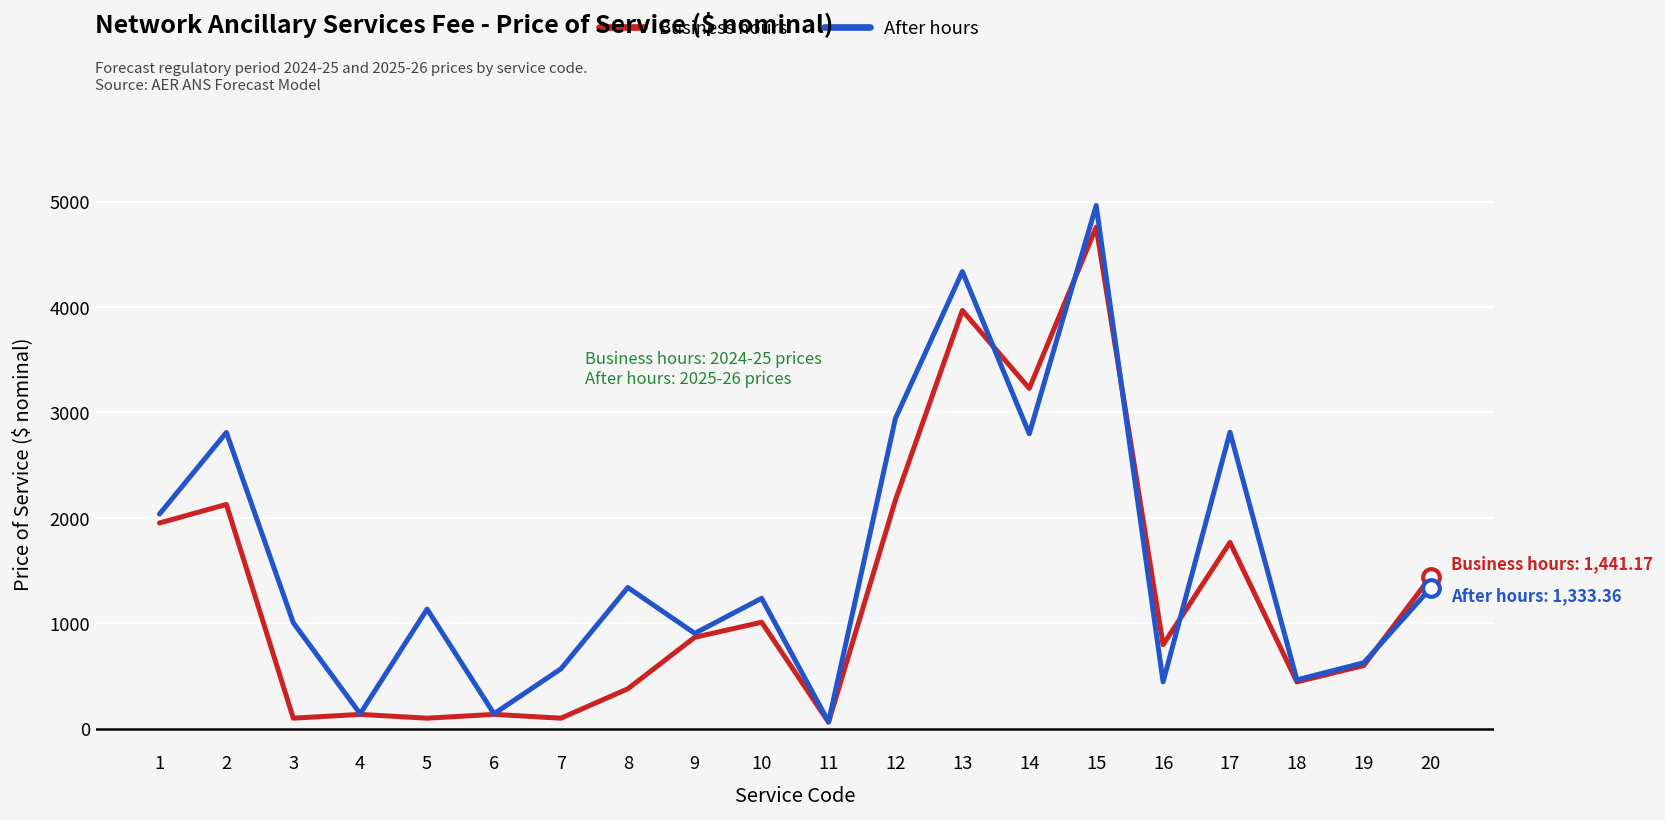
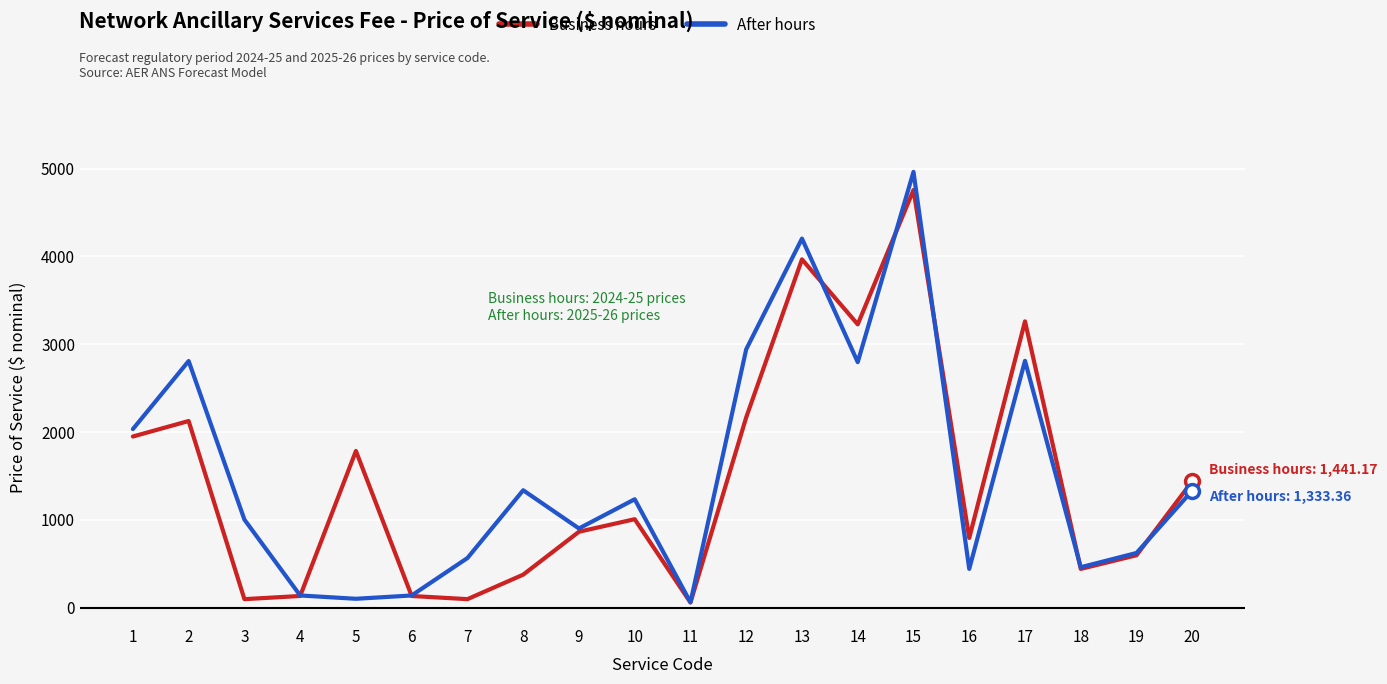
Business hours, 5: 100 -> 1800
After hours, 5: 1100 -> 100
After hours, 13: 4300 -> 4200
Business hours, 17: 1800 -> 3300
